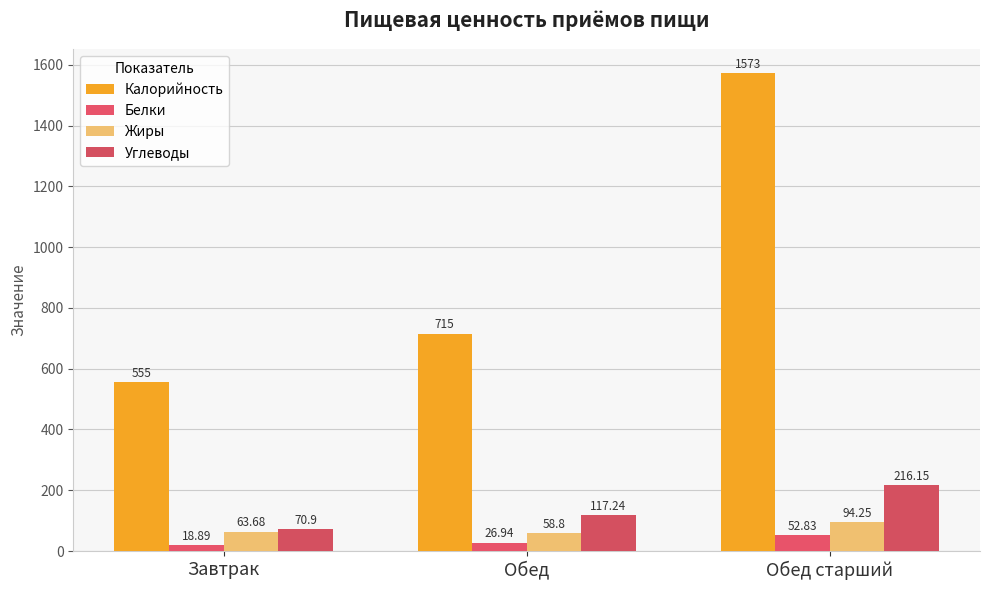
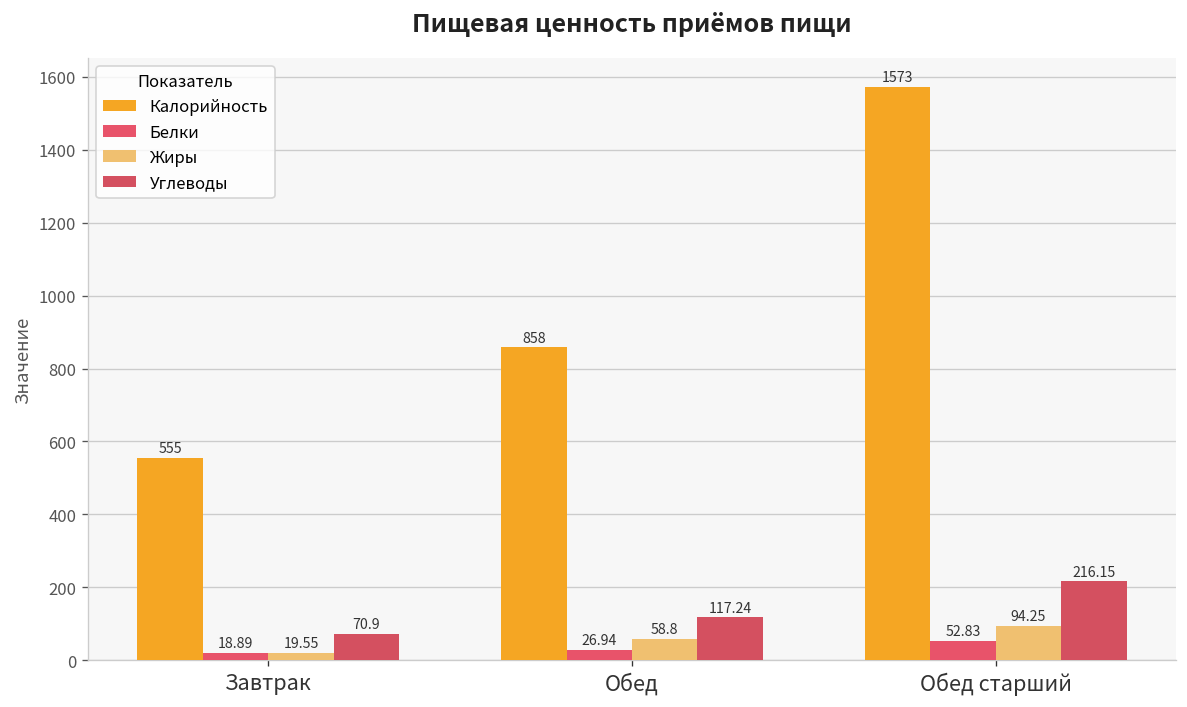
Жиры, Завтрак: 63.68 -> 19.55
Калорийность, Обед: 715 -> 858
